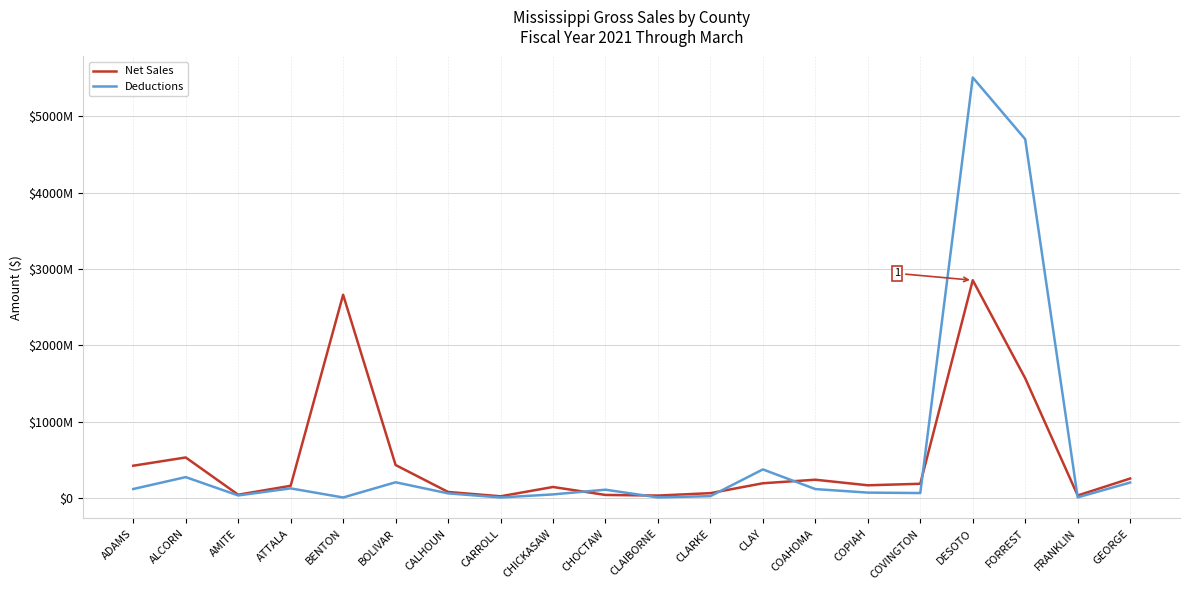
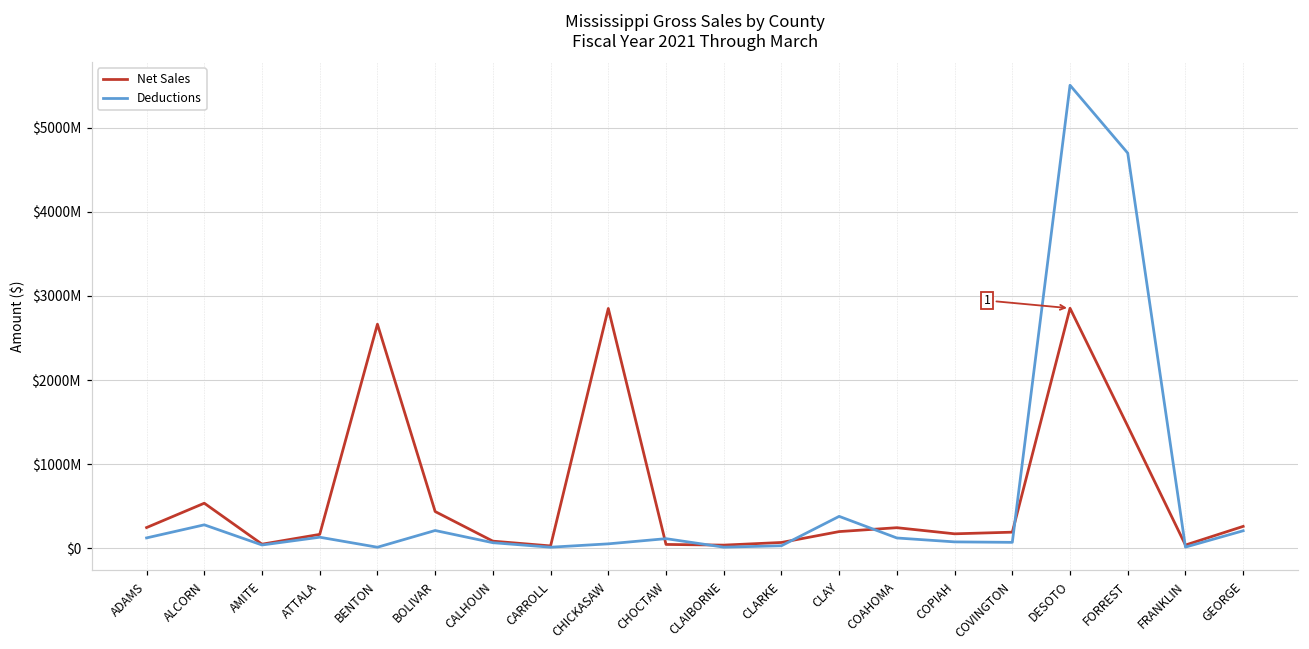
Net Sales, ADAMS: $400000000 -> $200000000
Net Sales, CHICKASAW: $100000000 -> $2900000000
Net Sales, FORREST: $1600000000 -> $1500000000
